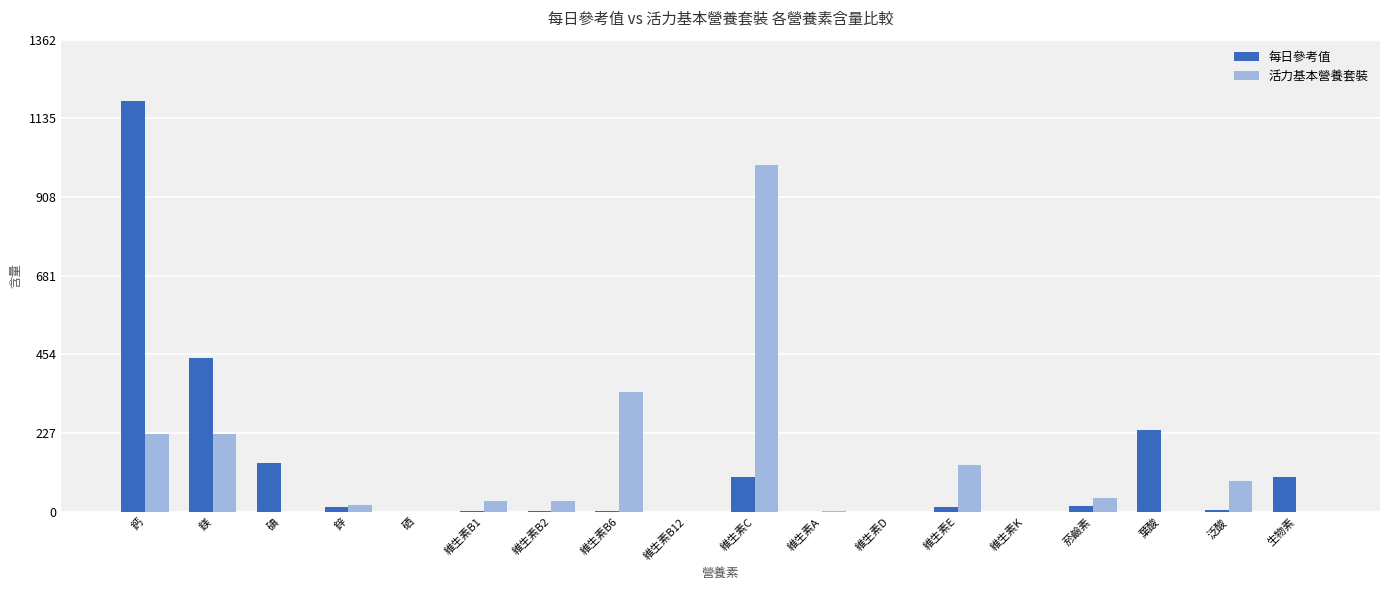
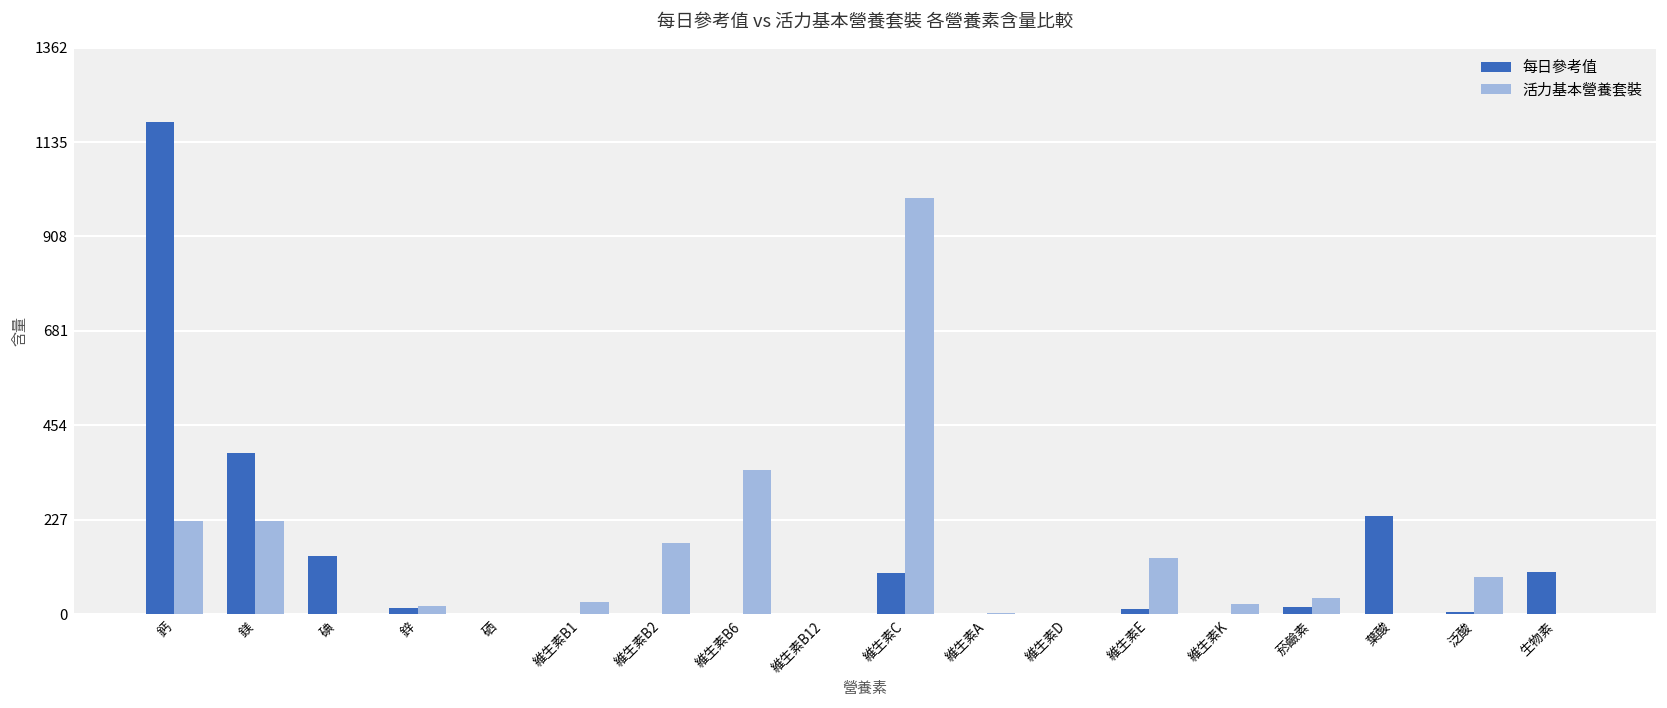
每日參考值, 鎂: 440 -> 390
活力基本營養套裝, 維生素B2: 30 -> 170
活力基本營養套裝, 維生素K: 0 -> 30
